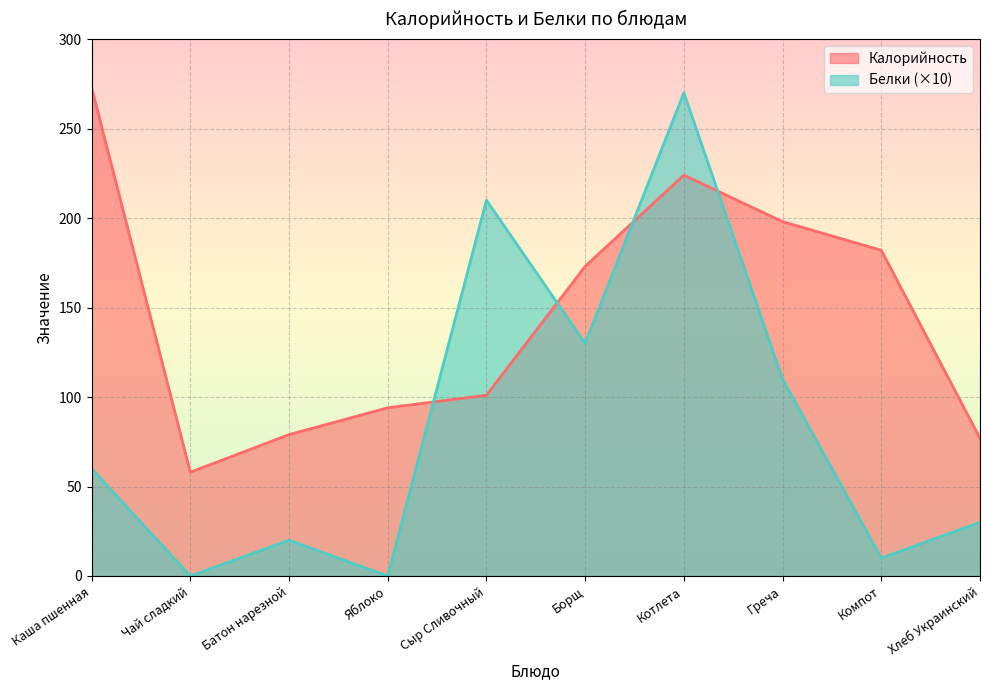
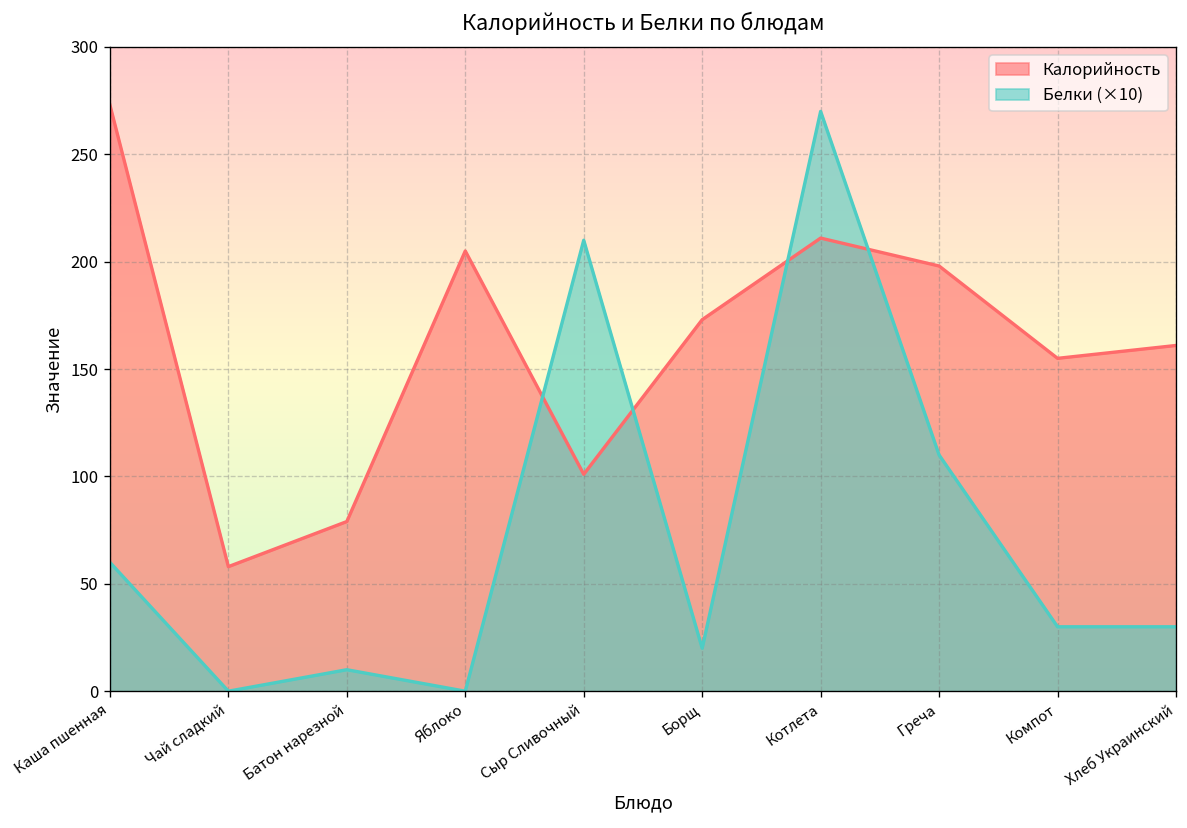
Белки (×10), Батон нарезной: 20 -> 10
Калорийность, Яблоко: 94 -> 205
Белки (×10), Борщ: 130 -> 20
Калорийность, Котлета: 224 -> 211
Калорийность, Компот: 182 -> 155
Белки (×10), Компот: 10 -> 30
Калорийность, Хлеб Украинский: 77 -> 161
